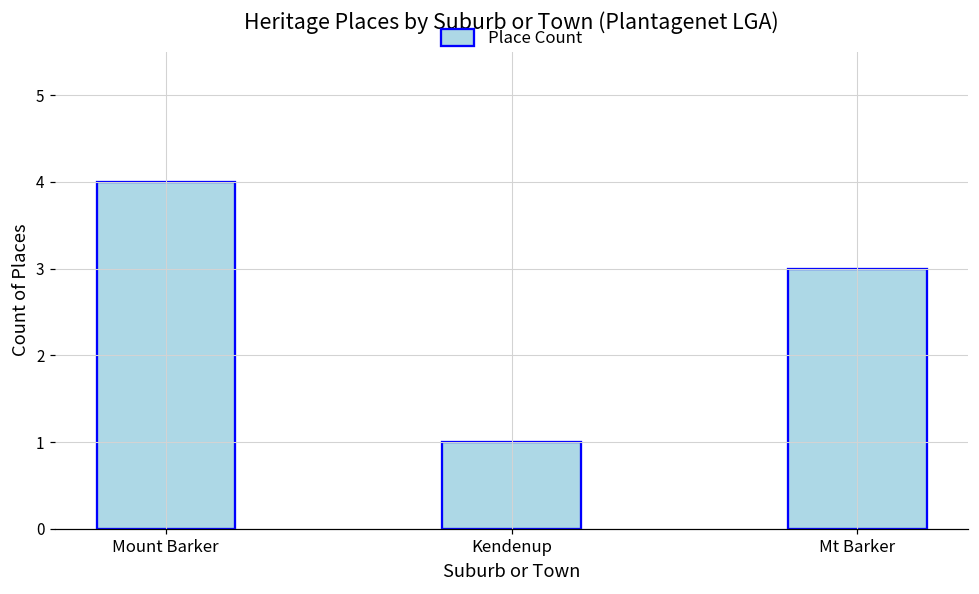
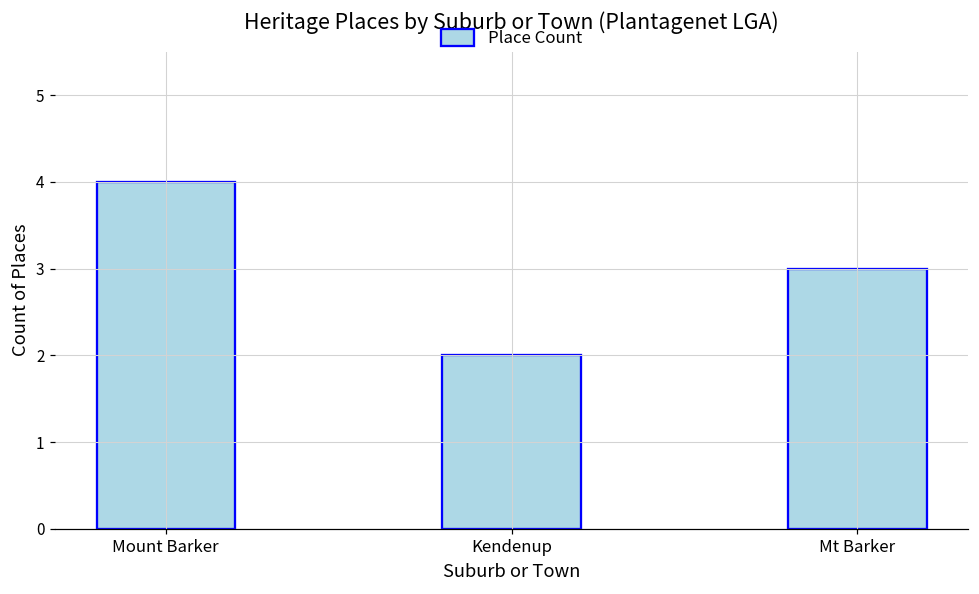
Kendenup: 1 -> 2
